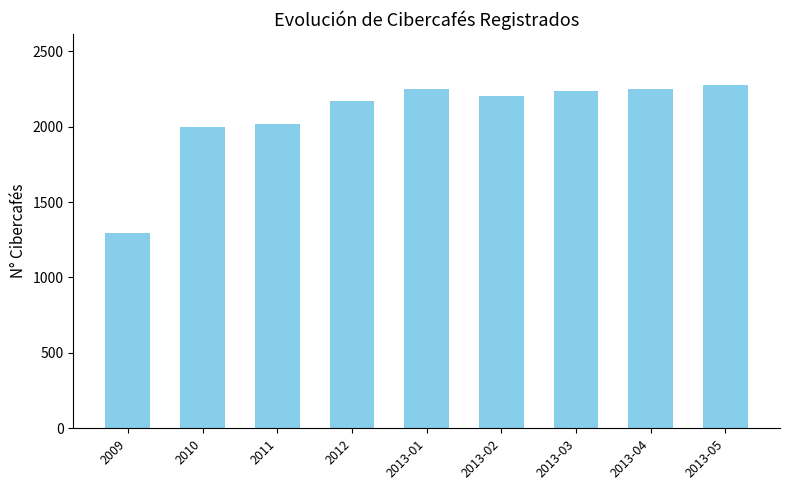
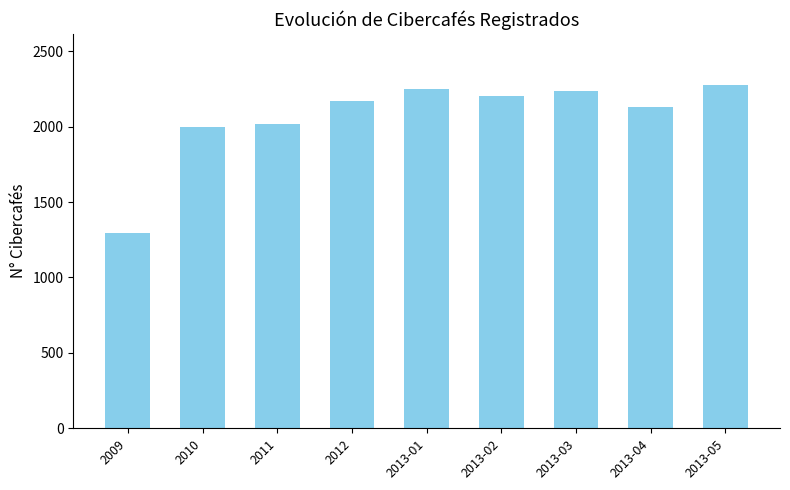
2013-04: 2250 -> 2130
